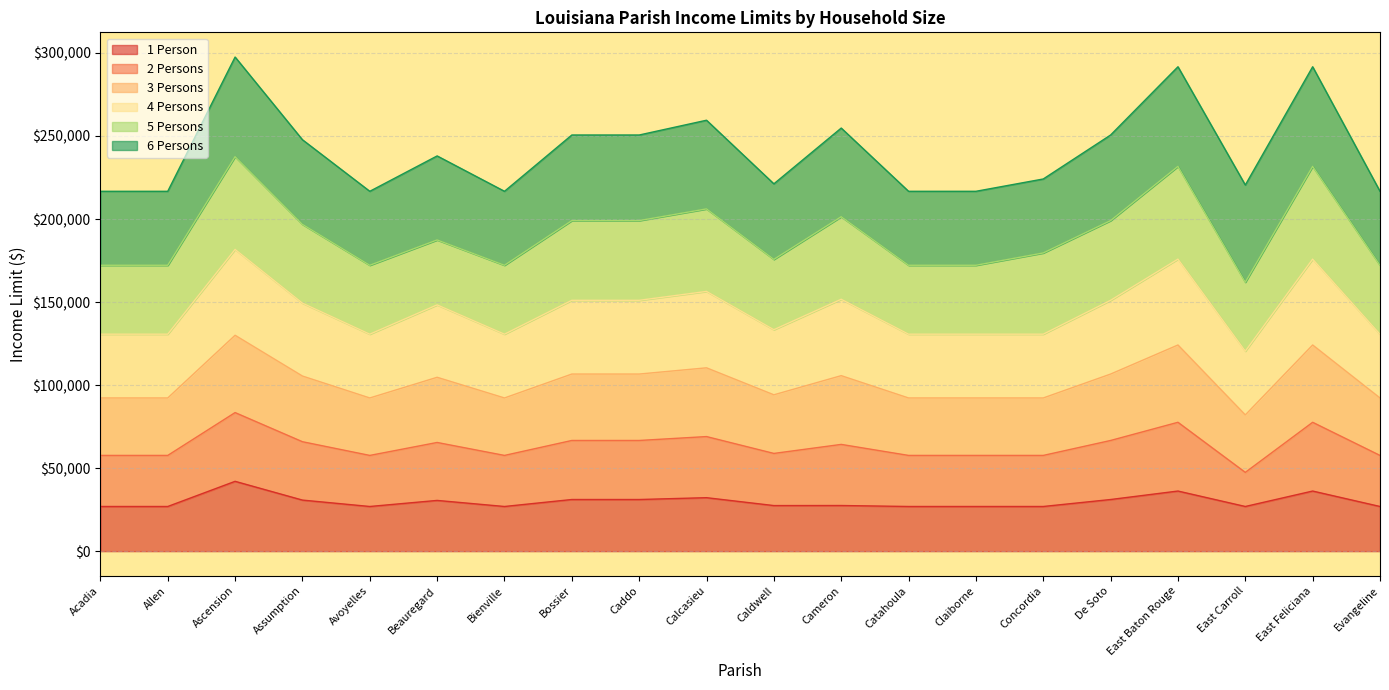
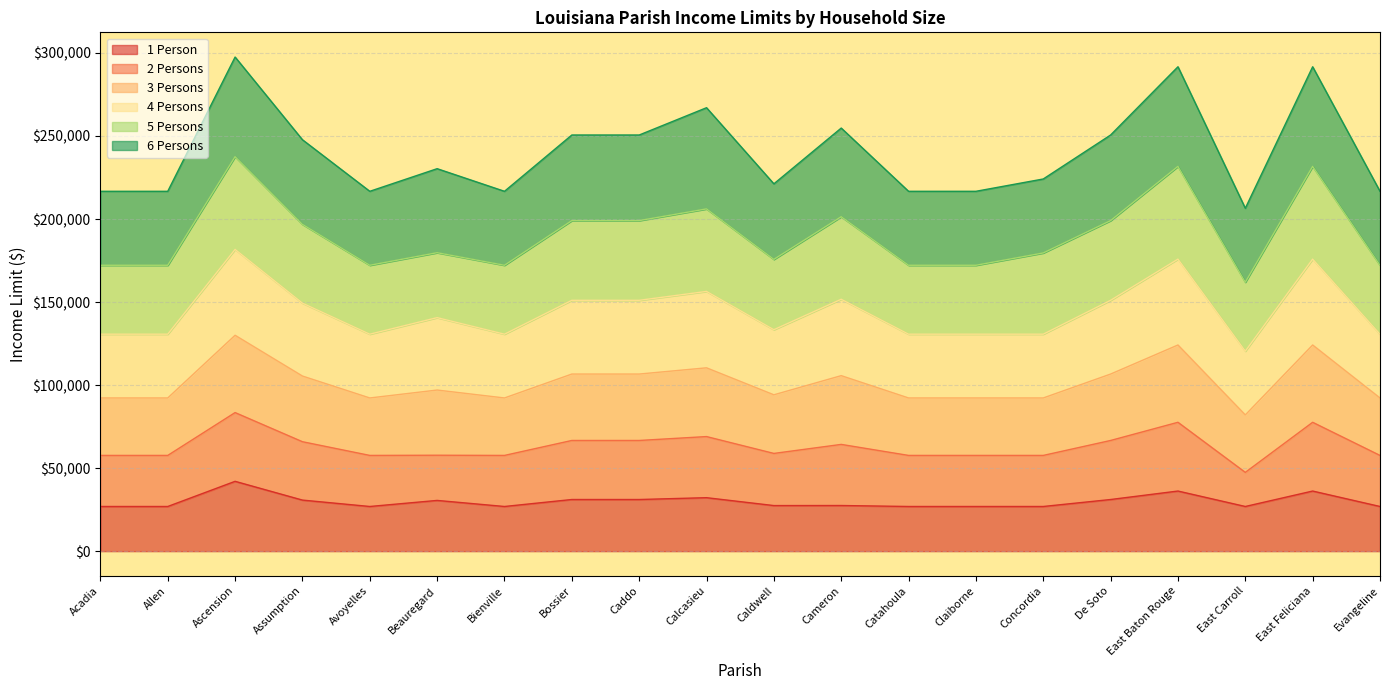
2 Persons, Beauregard: $35,000 -> $27,000
6 Persons, Calcasieu: $53,000 -> $61,000
6 Persons, East Carroll: $59,000 -> $45,000
